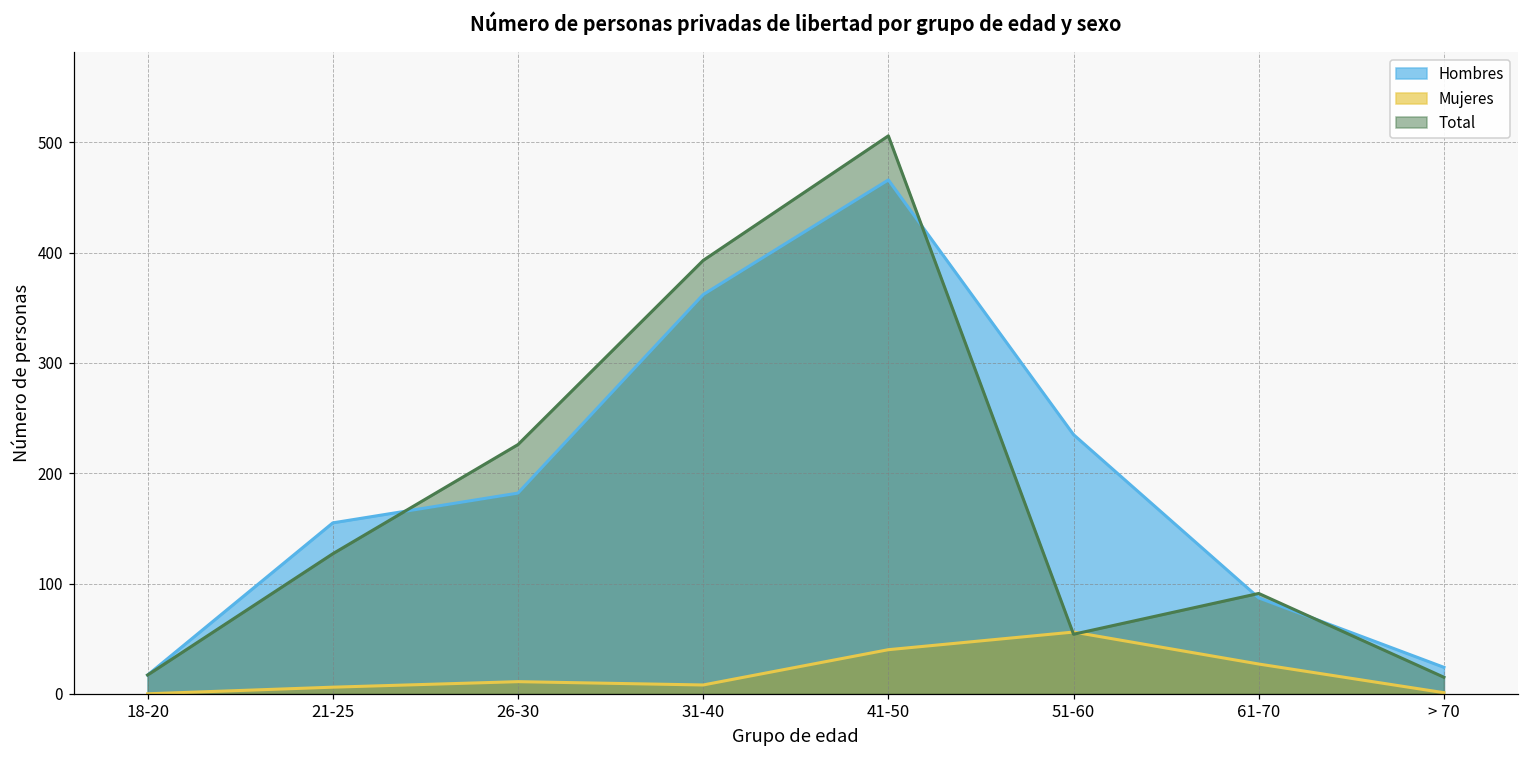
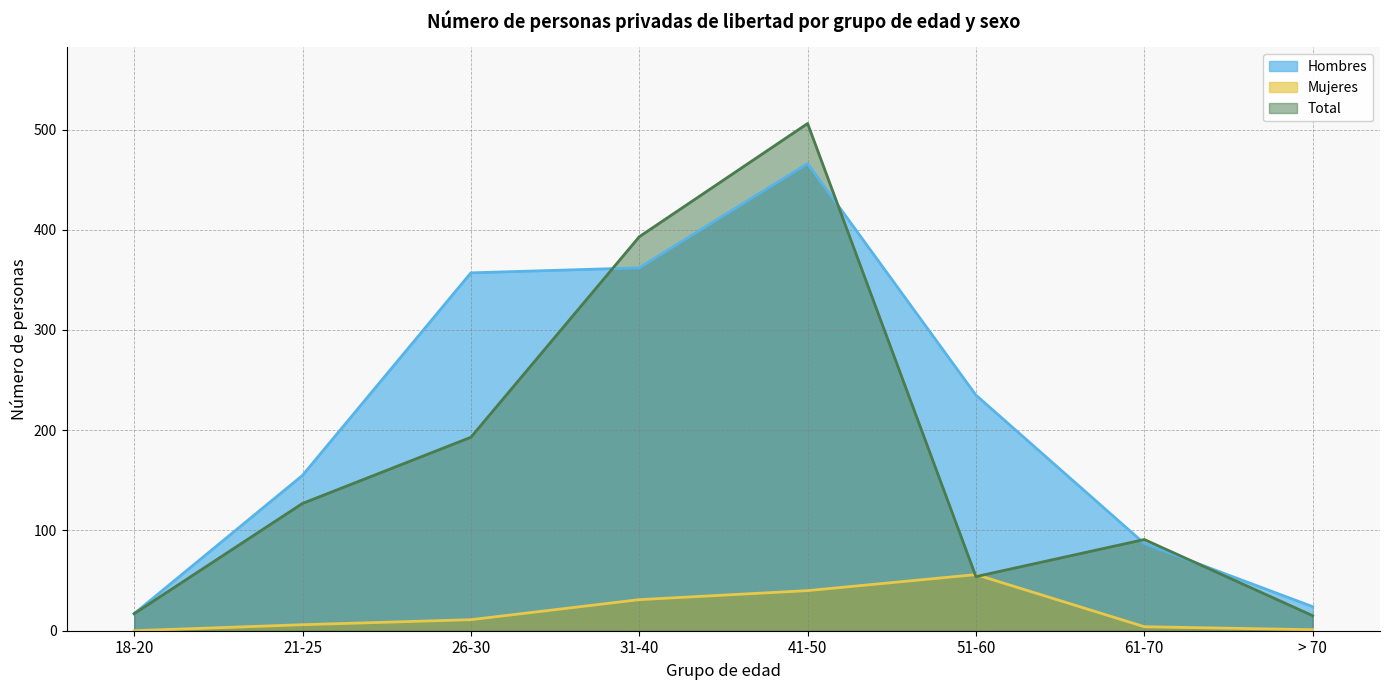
Hombres, 26-30: 182 -> 357
Total, 26-30: 226 -> 193
Mujeres, 31-40: 8 -> 31
Mujeres, 61-70: 27 -> 4
